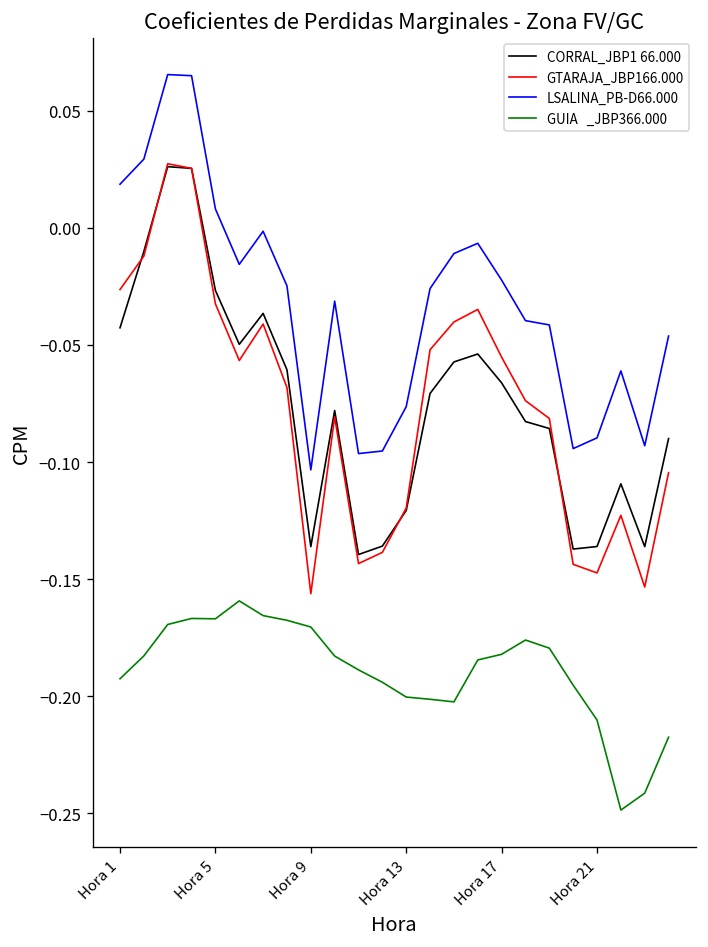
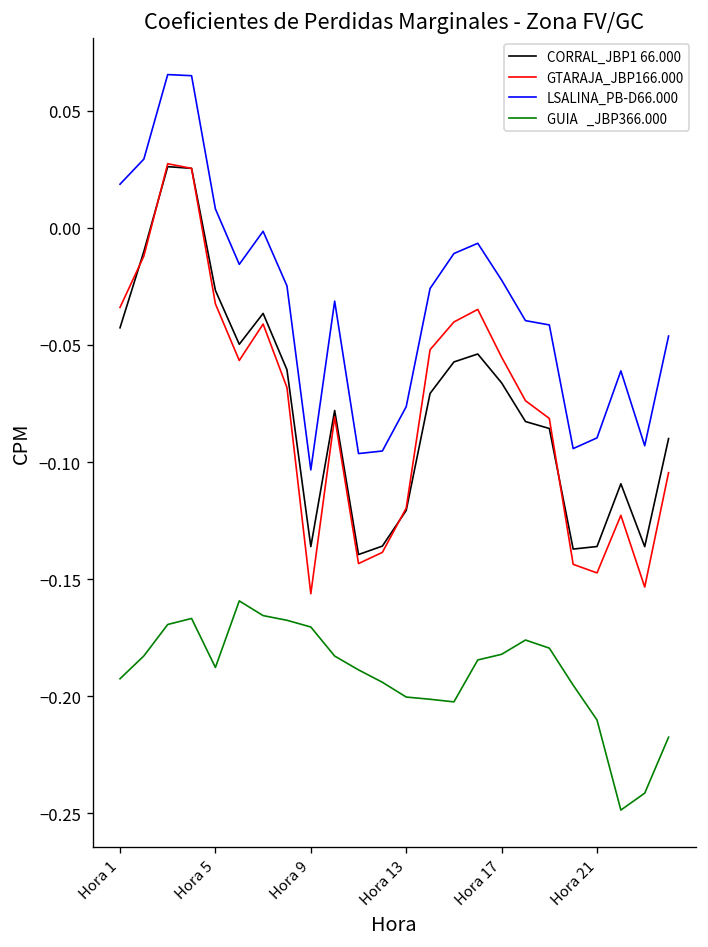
GTARAJA_JBP166.000, Hora 1: -0.026 -> -0.034
GUIA _JBP366.000, Hora 5: -0.167 -> -0.188
